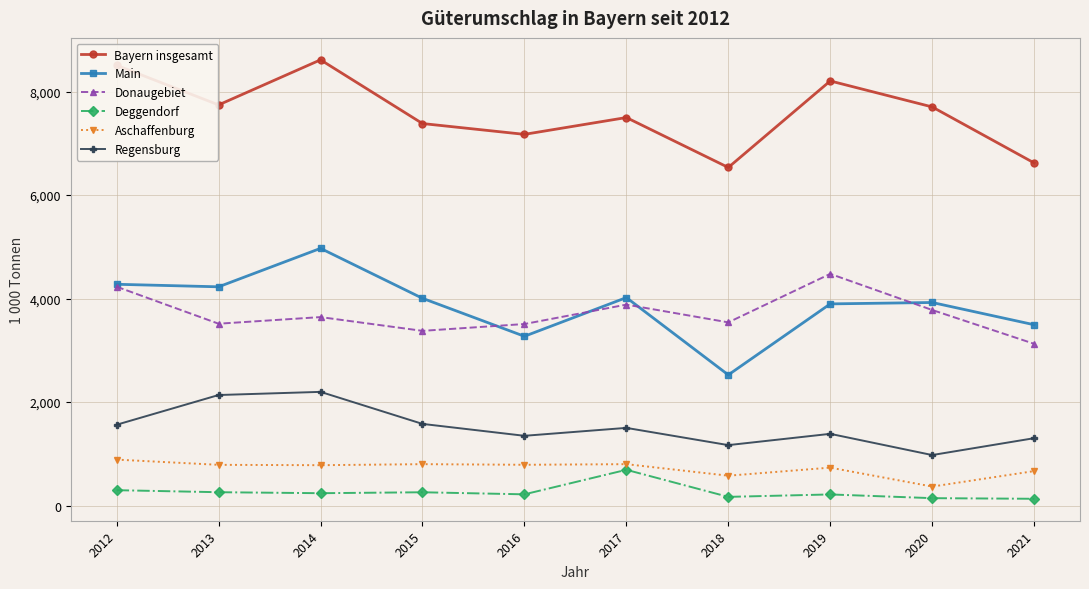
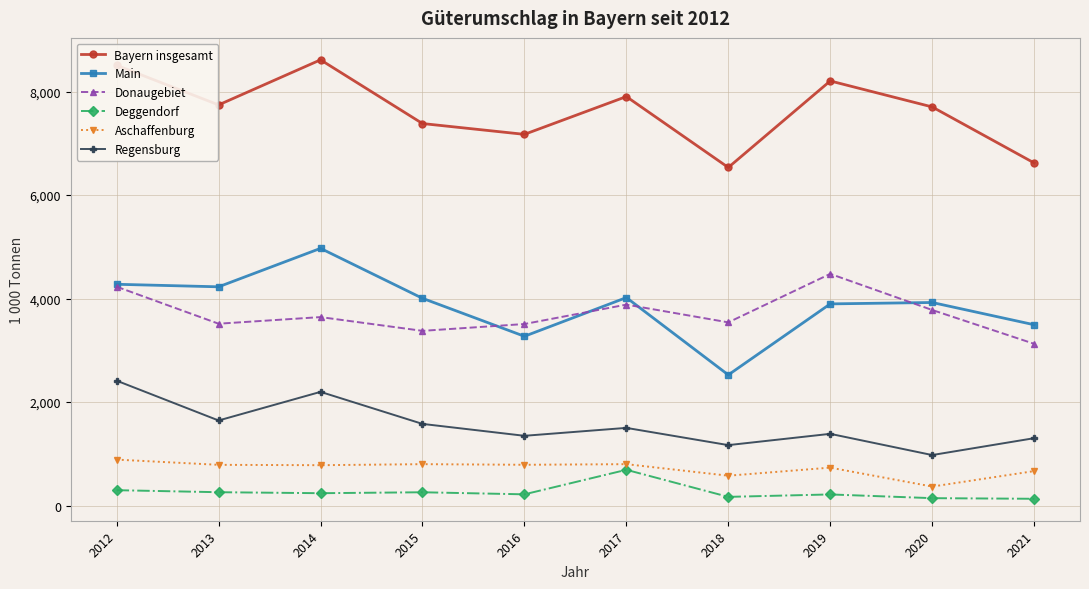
Regensburg, 2012: 1,600 -> 2,400
Regensburg, 2013: 2,100 -> 1,600
Bayern insgesamt, 2017: 7,500 -> 7,900
